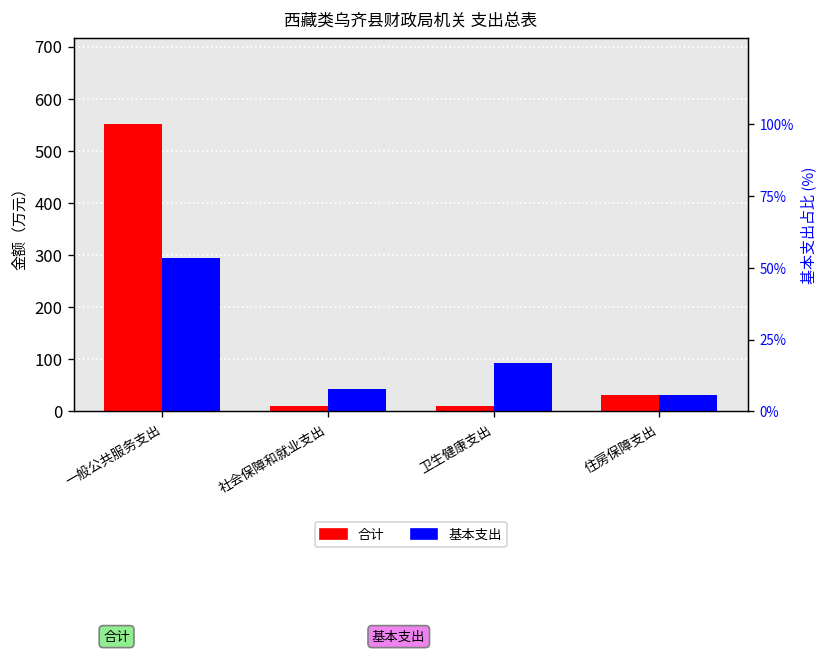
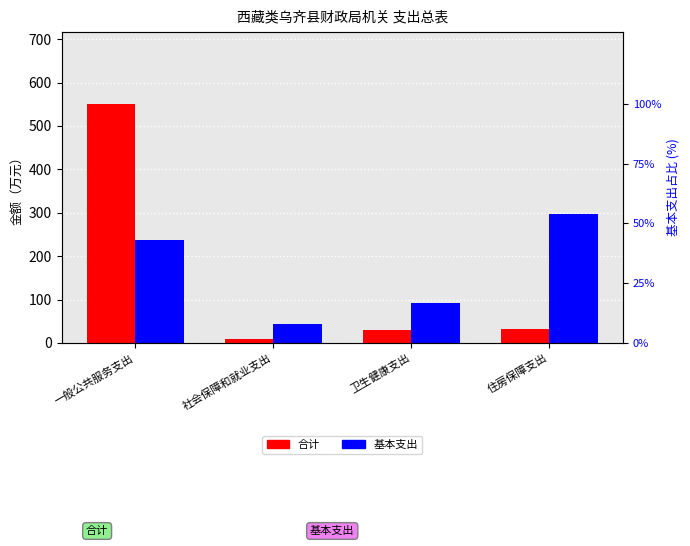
基本支出, 一般公共服务支出: 290 -> 240
合计, 卫生健康支出: 10 -> 30
基本支出, 住房保障支出: 30 -> 300
